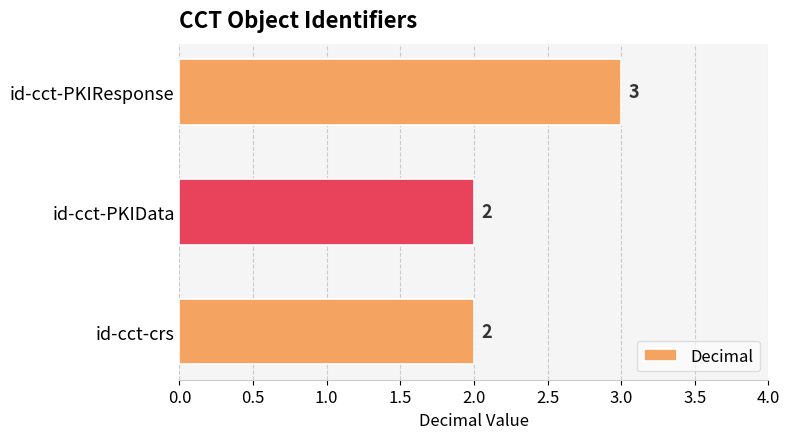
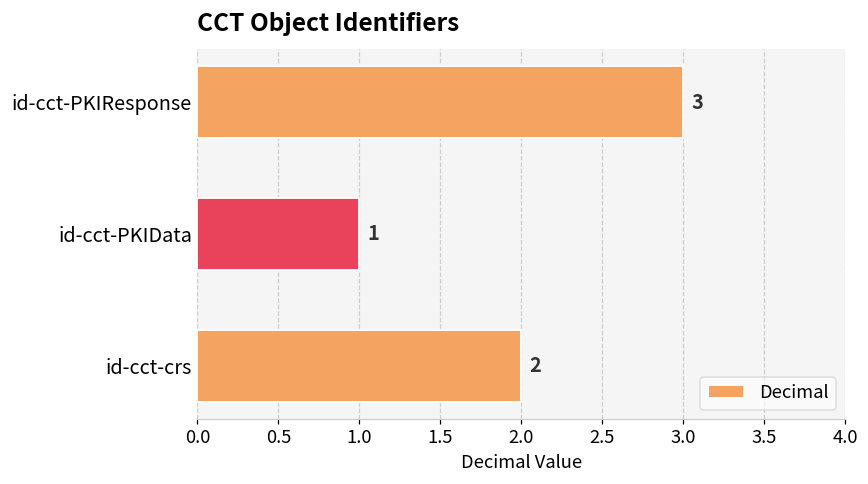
id-cct-PKIData: 2 -> 1
